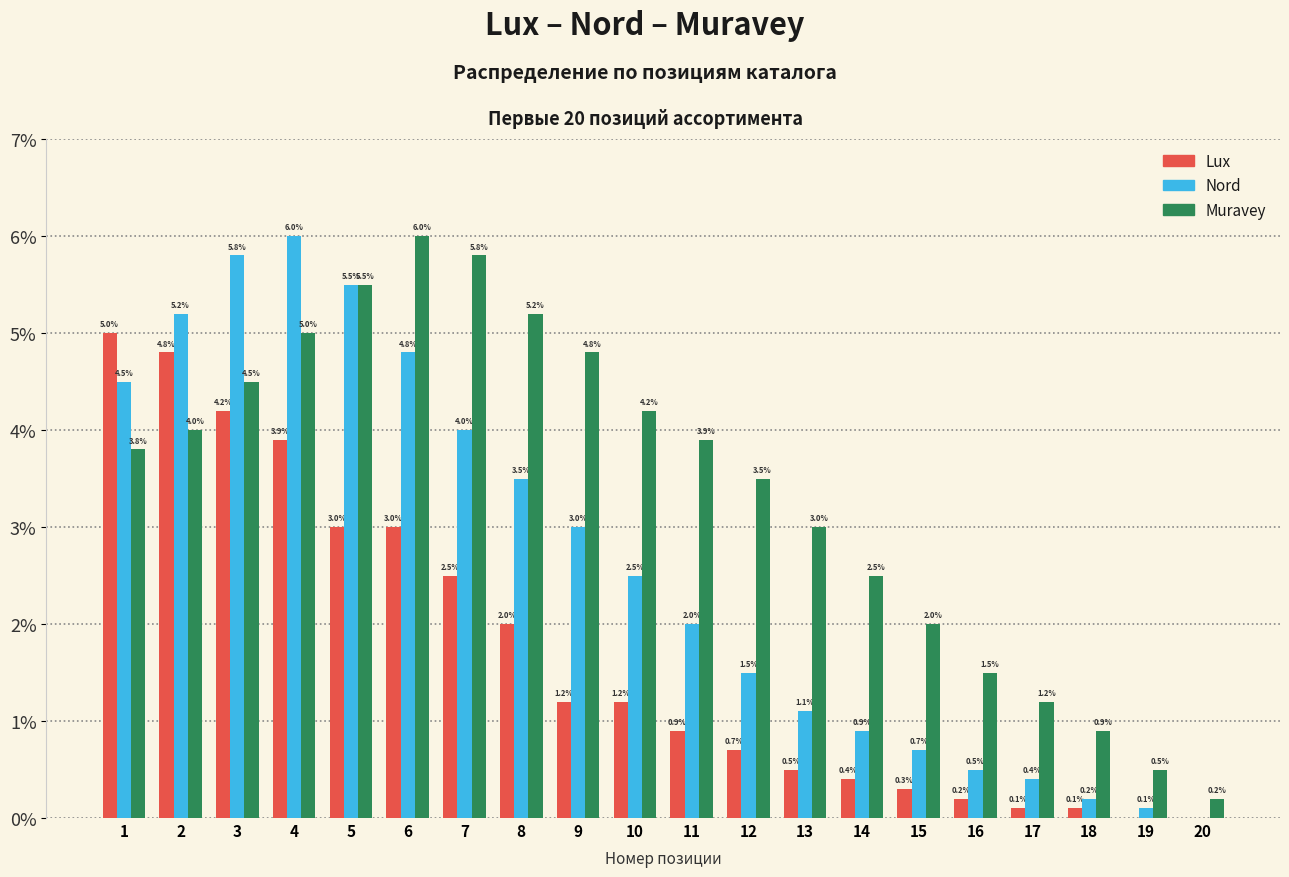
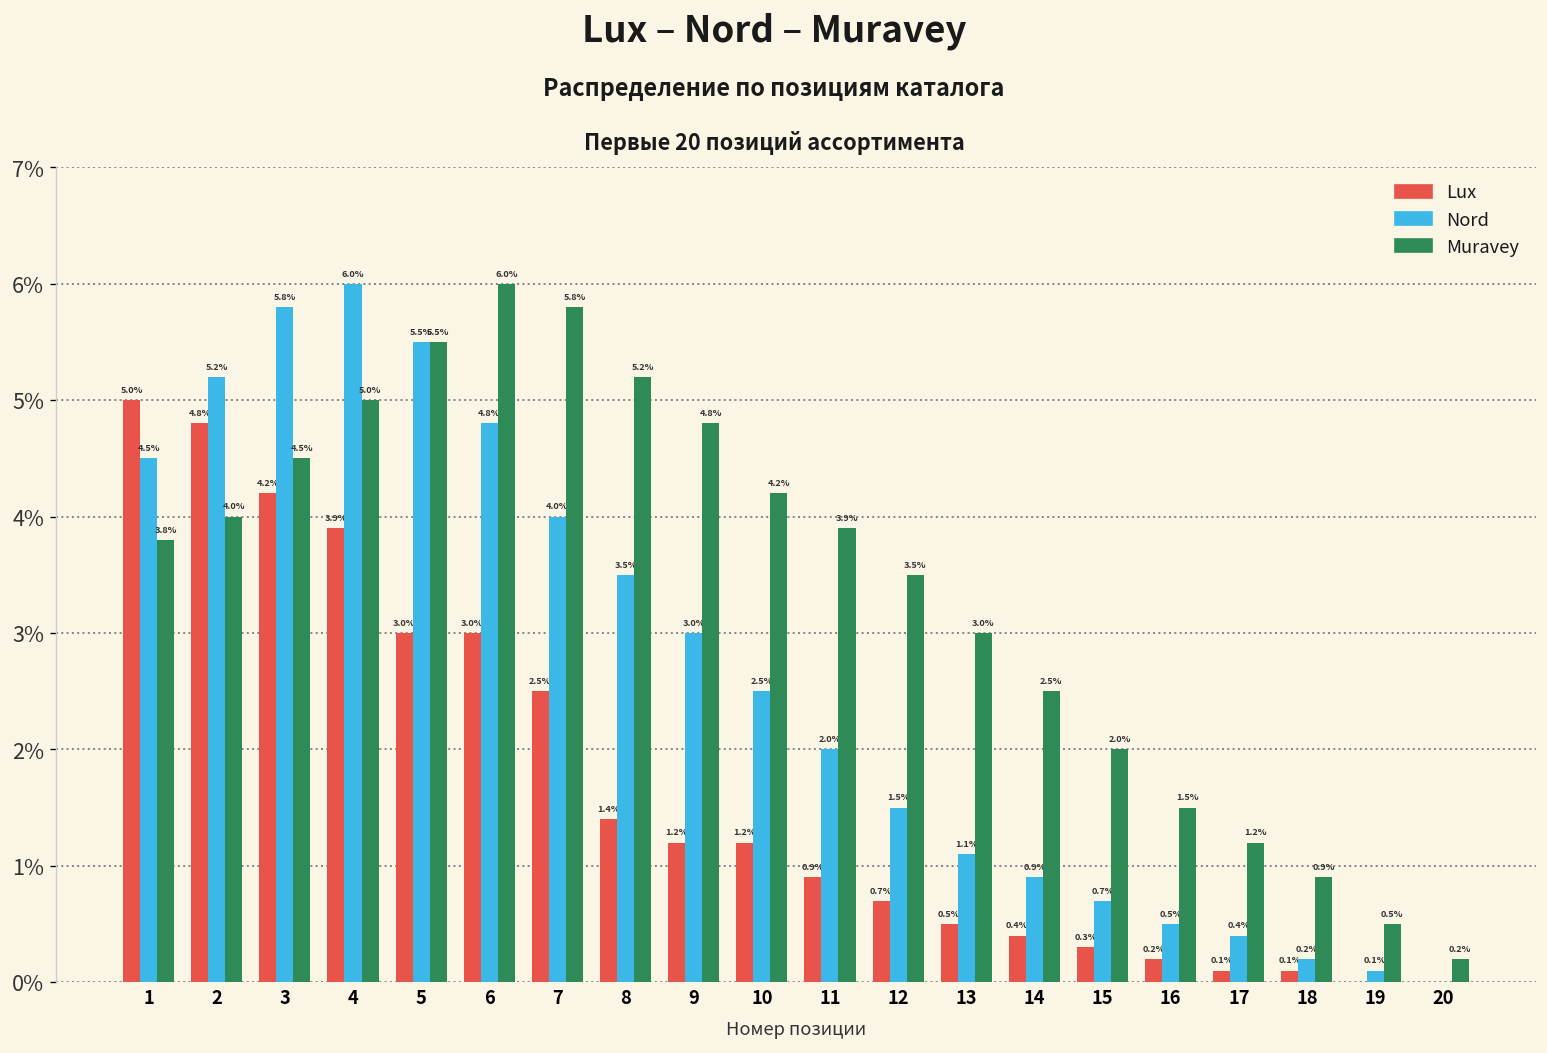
Lux, 8: 2.0% -> 1.4%
